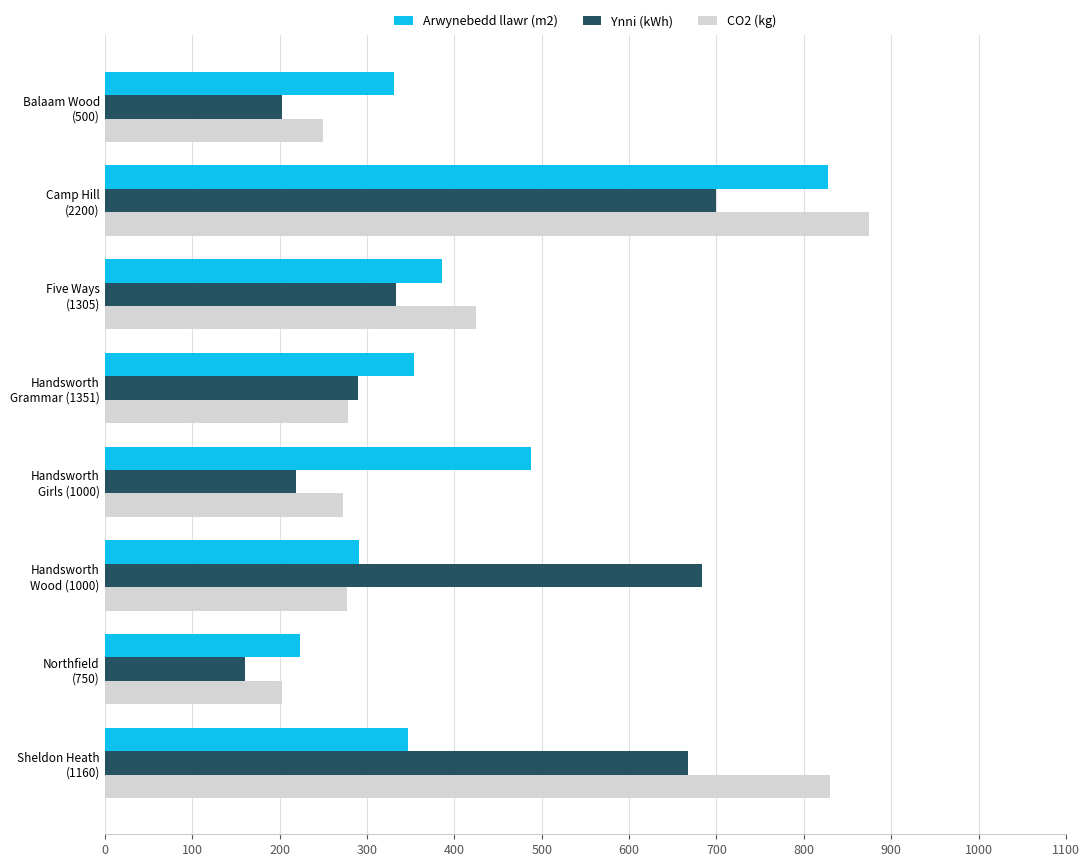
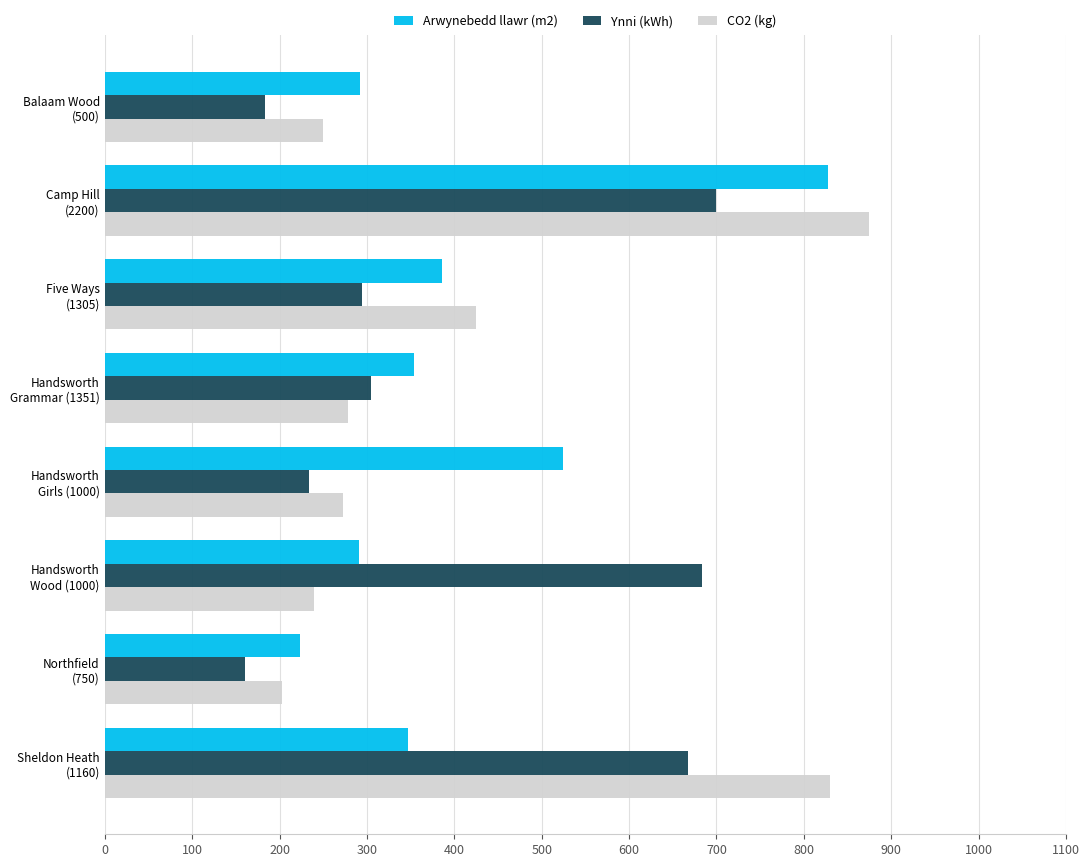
Arwynebedd llawr (m2), Balaam Wood (500): 330 -> 290
Ynni (kWh), Balaam Wood (500): 200 -> 180
Ynni (kWh), Five Ways (1305): 330 -> 290
Ynni (kWh), Handsworth Grammar (1351): 290 -> 300
Arwynebedd llawr (m2), Handsworth Girls (1000): 490 -> 520
Ynni (kWh), Handsworth Girls (1000): 220 -> 230
CO2 (kg), Handsworth Wood (1000): 280 -> 240
